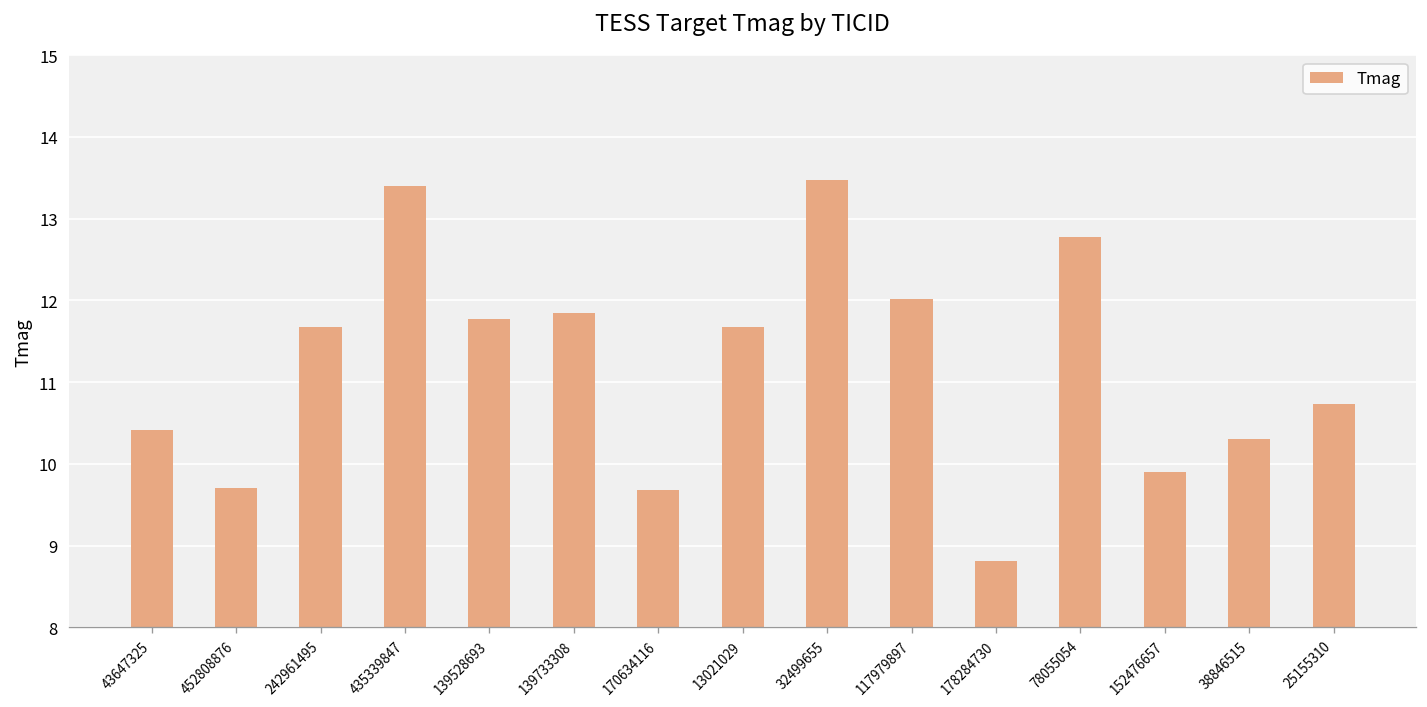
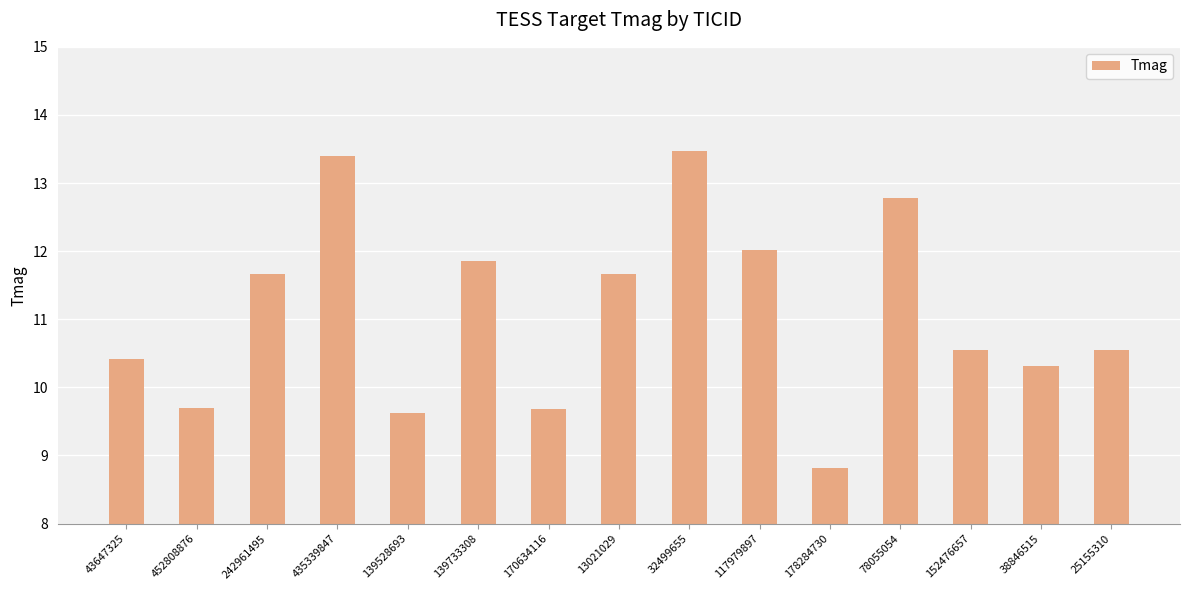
139528693: 11.8 -> 9.6
152476657: 9.9 -> 10.6
25155310: 10.7 -> 10.6
